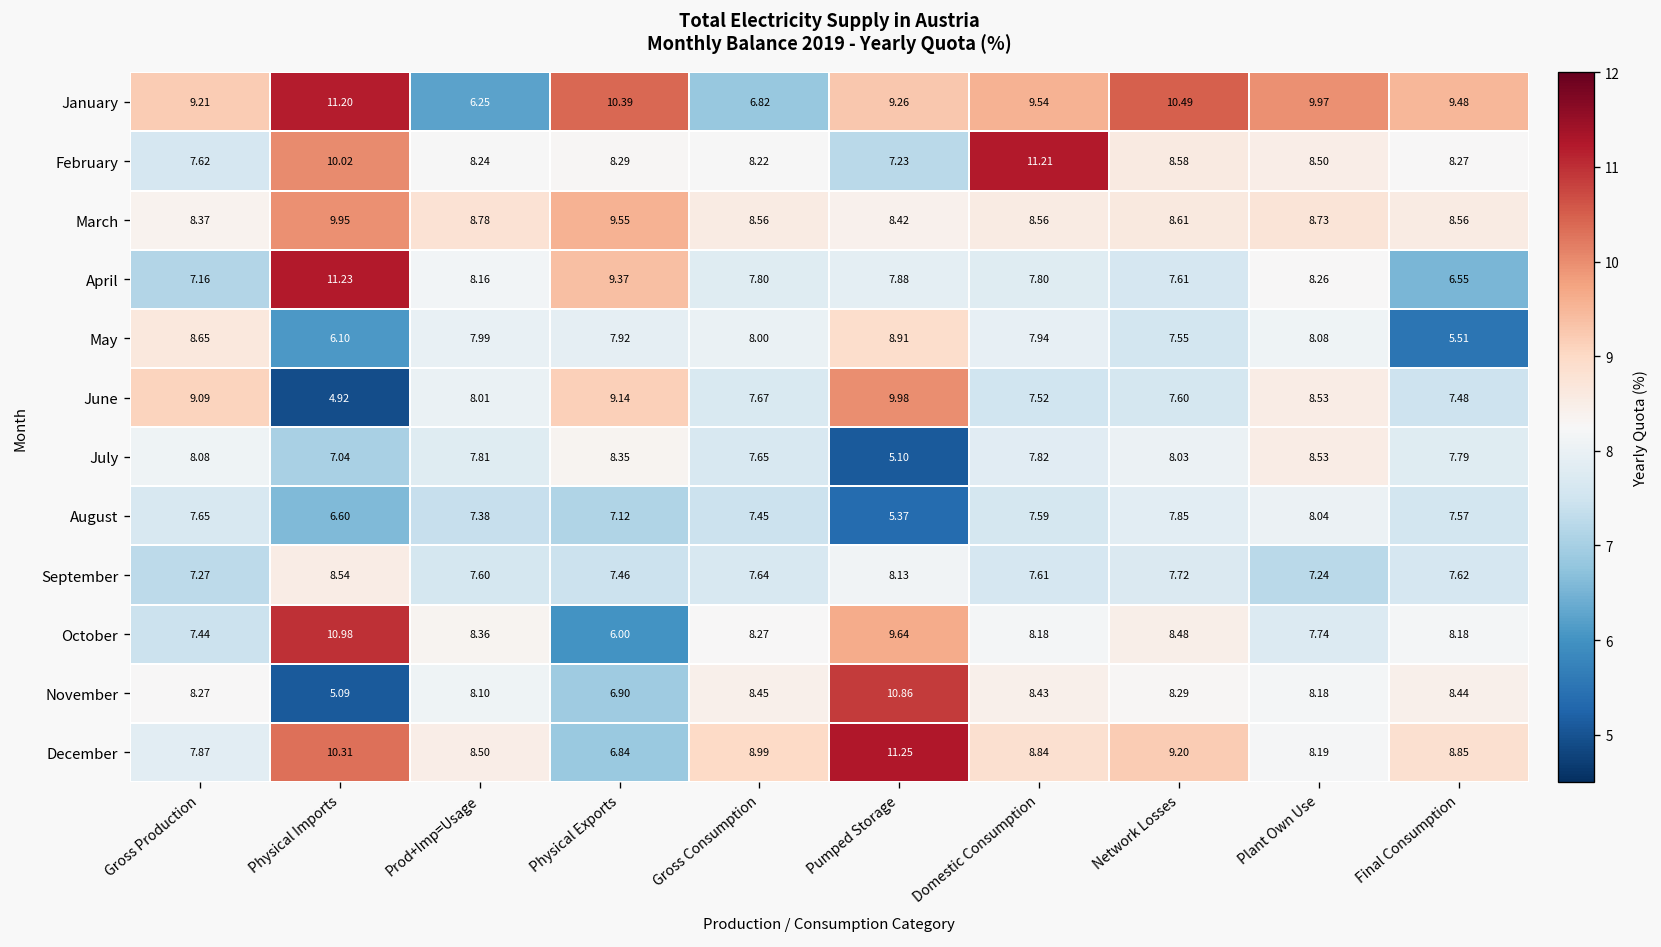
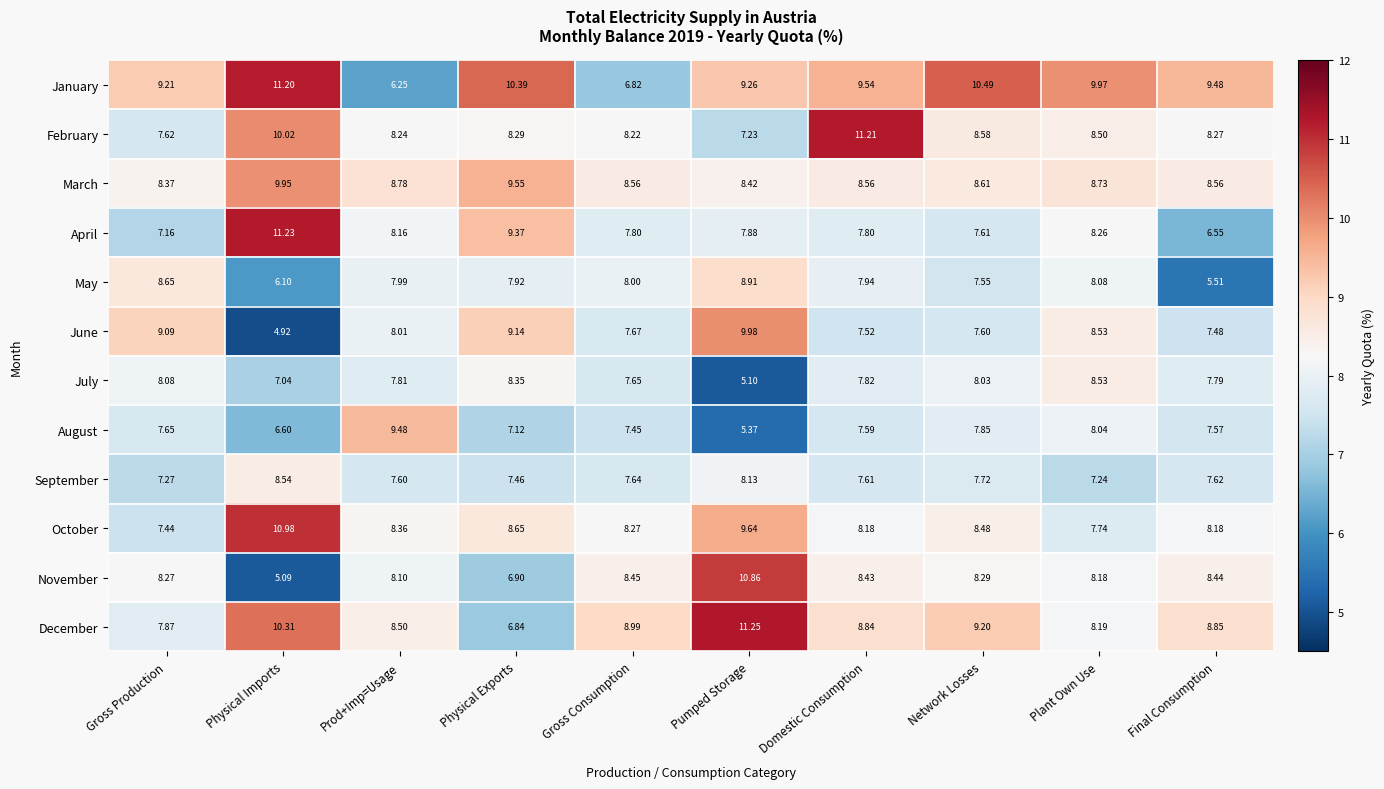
August, Prod+Imp=Usage: 7.38 -> 9.48
October, Physical Exports: 6.00 -> 8.65
